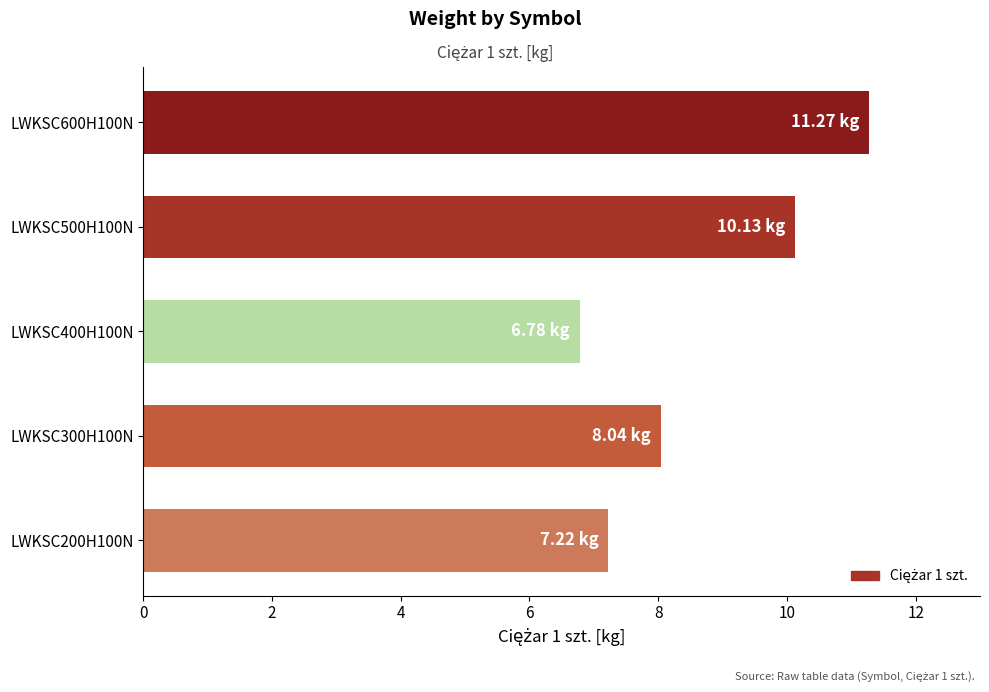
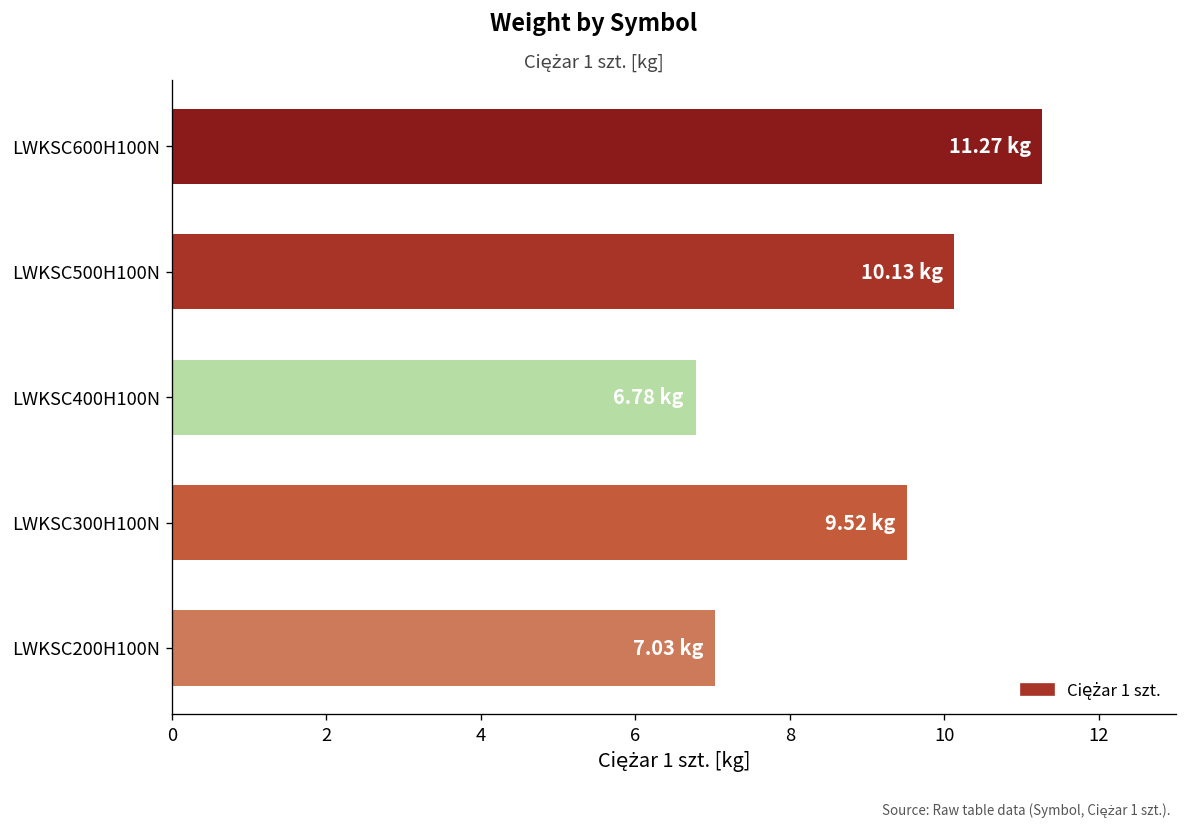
LWKSC300H100N: 8.04 -> 9.52
LWKSC200H100N: 7.22 -> 7.03
